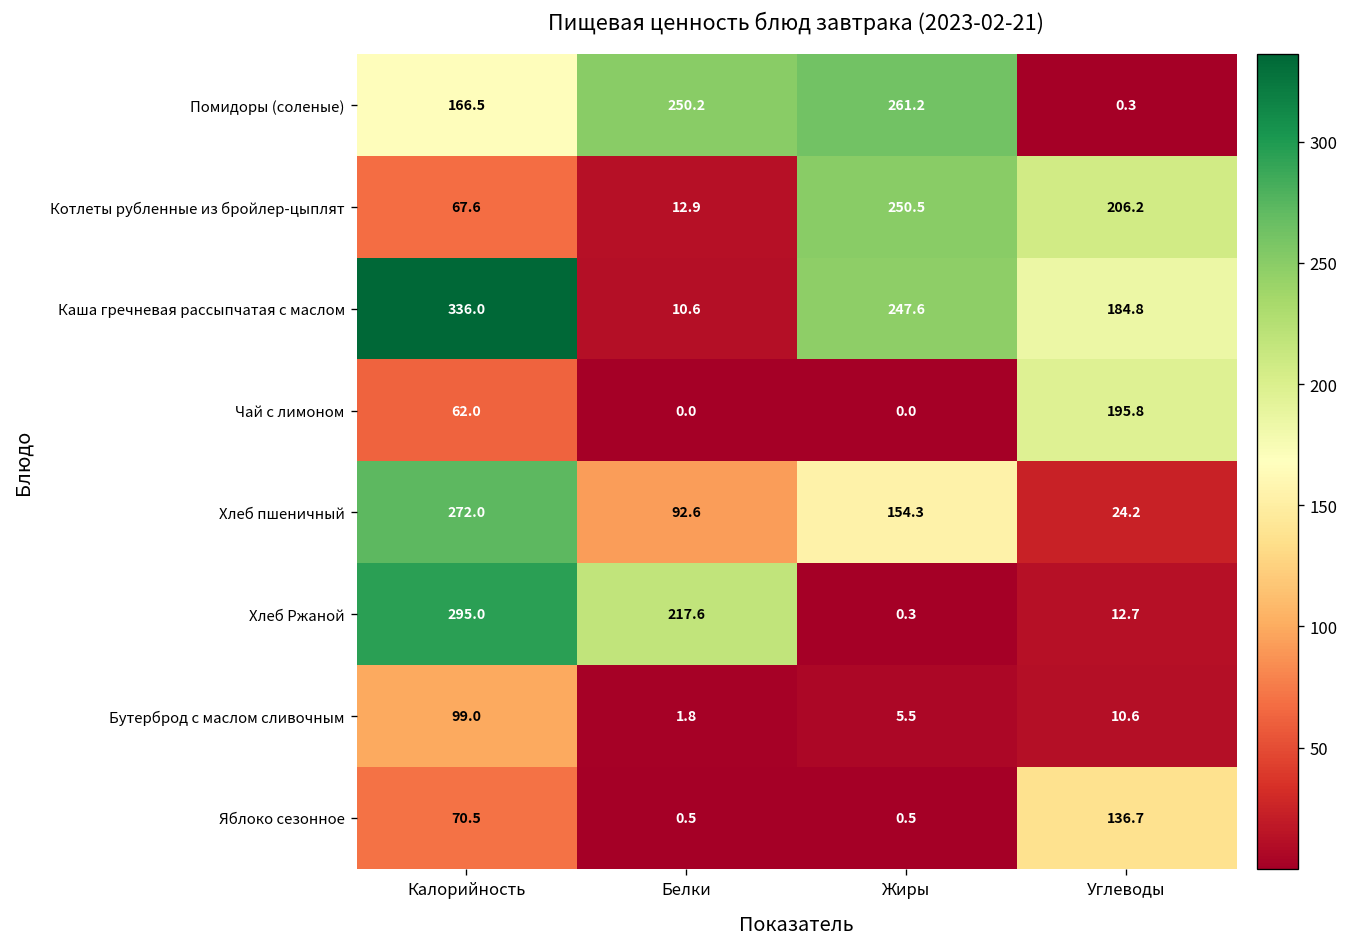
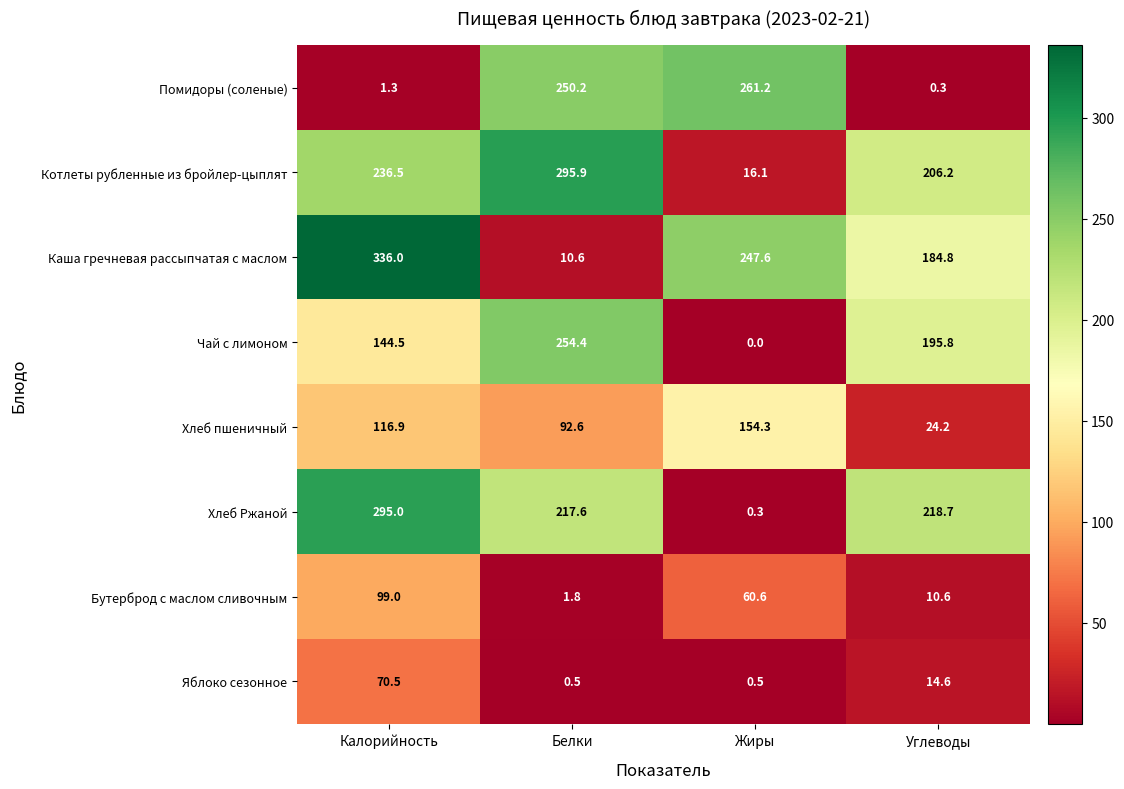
Помидоры (соленые), Калорийность: 166.5 -> 1.3
Котлеты рубленные из бройлер-цыплят, Калорийность: 67.6 -> 236.5
Котлеты рубленные из бройлер-цыплят, Белки: 12.9 -> 295.9
Котлеты рубленные из бройлер-цыплят, Жиры: 250.5 -> 16.1
Чай с лимоном, Калорийность: 62.0 -> 144.5
Чай с лимоном, Белки: 0.0 -> 254.4
Хлеб пшеничный, Калорийность: 272.0 -> 116.9
Хлеб Ржаной, Углеводы: 12.7 -> 218.7
Бутерброд с маслом сливочным, Жиры: 5.5 -> 60.6
Яблоко сезонное, Углеводы: 136.7 -> 14.6
